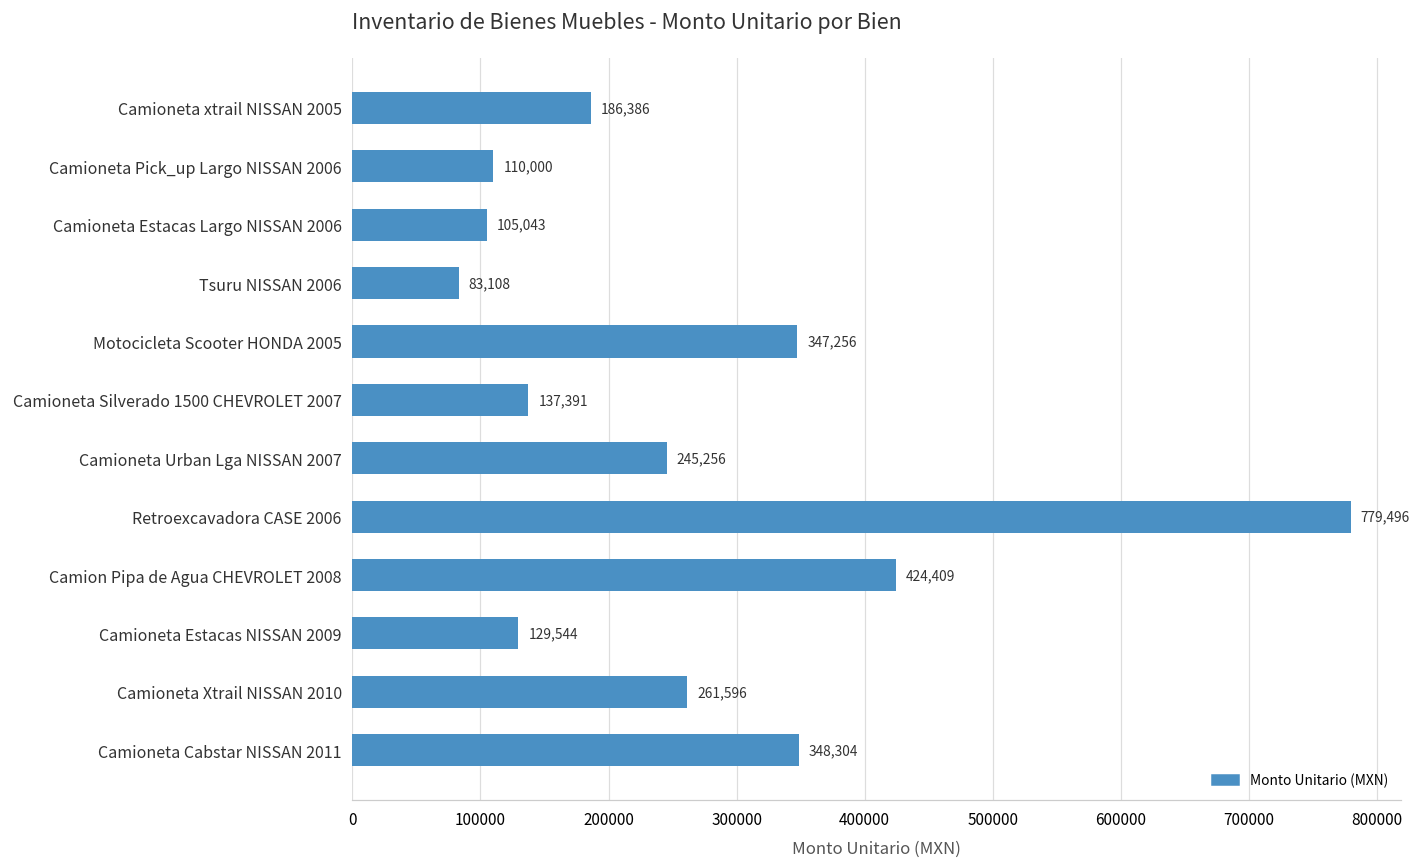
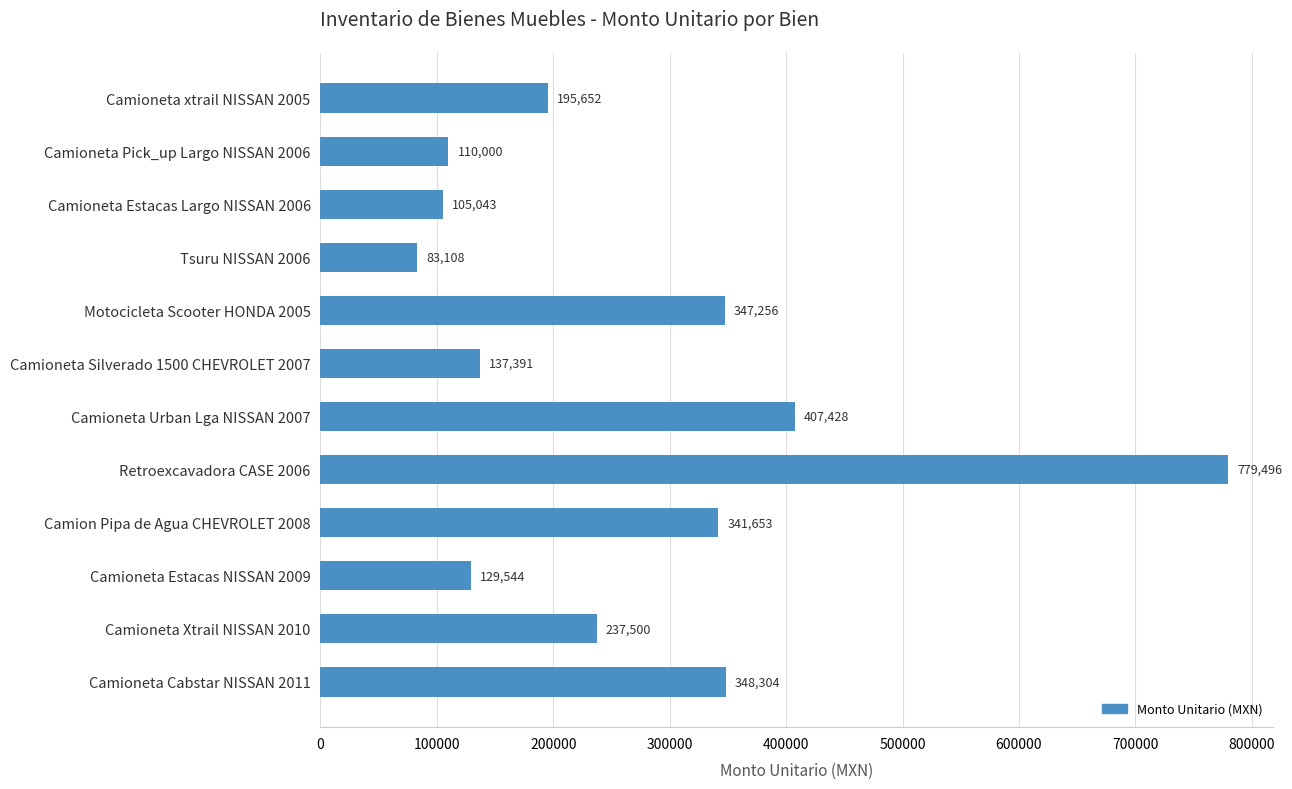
Camioneta xtrail NISSAN 2005: 186,386 -> 195,652
Camioneta Urban Lga NISSAN 2007: 245,256 -> 407,428
Camion Pipa de Agua CHEVROLET 2008: 424,409 -> 341,653
Camioneta Xtrail NISSAN 2010: 261,596 -> 237,500
